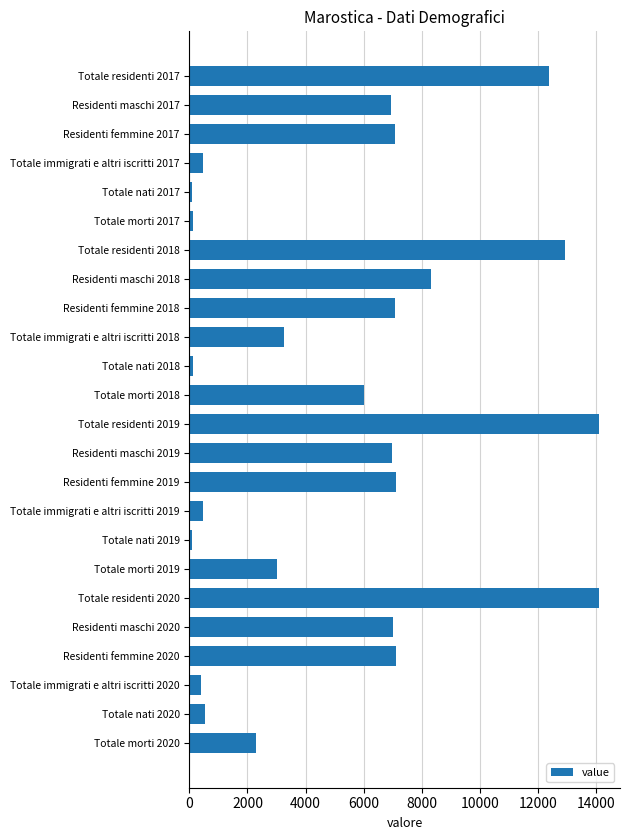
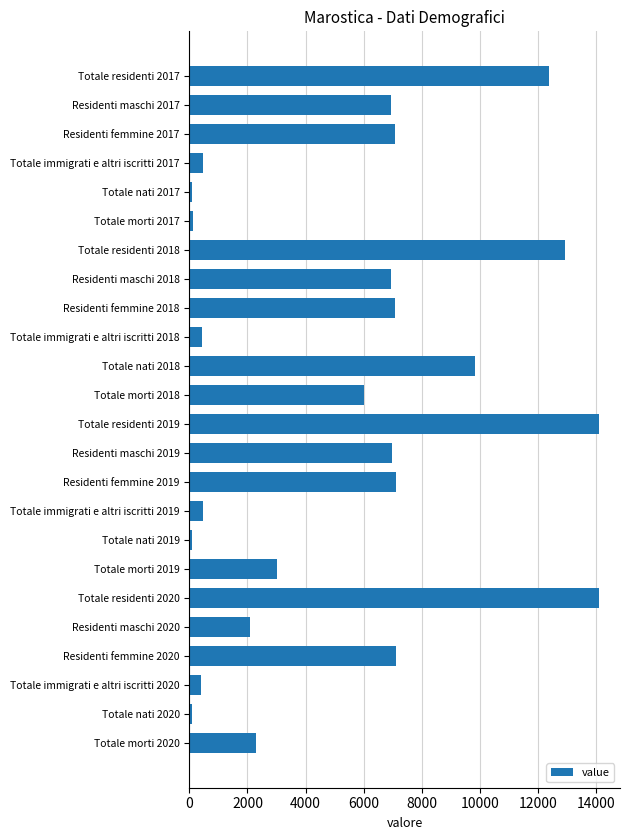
Residenti maschi 2018: 8300 -> 7000
Totale immigrati e altri iscritti 2018: 3300 -> 400
Totale nati 2018: 100 -> 9800
Residenti maschi 2020: 7000 -> 2100
Totale nati 2020: 500 -> 100
